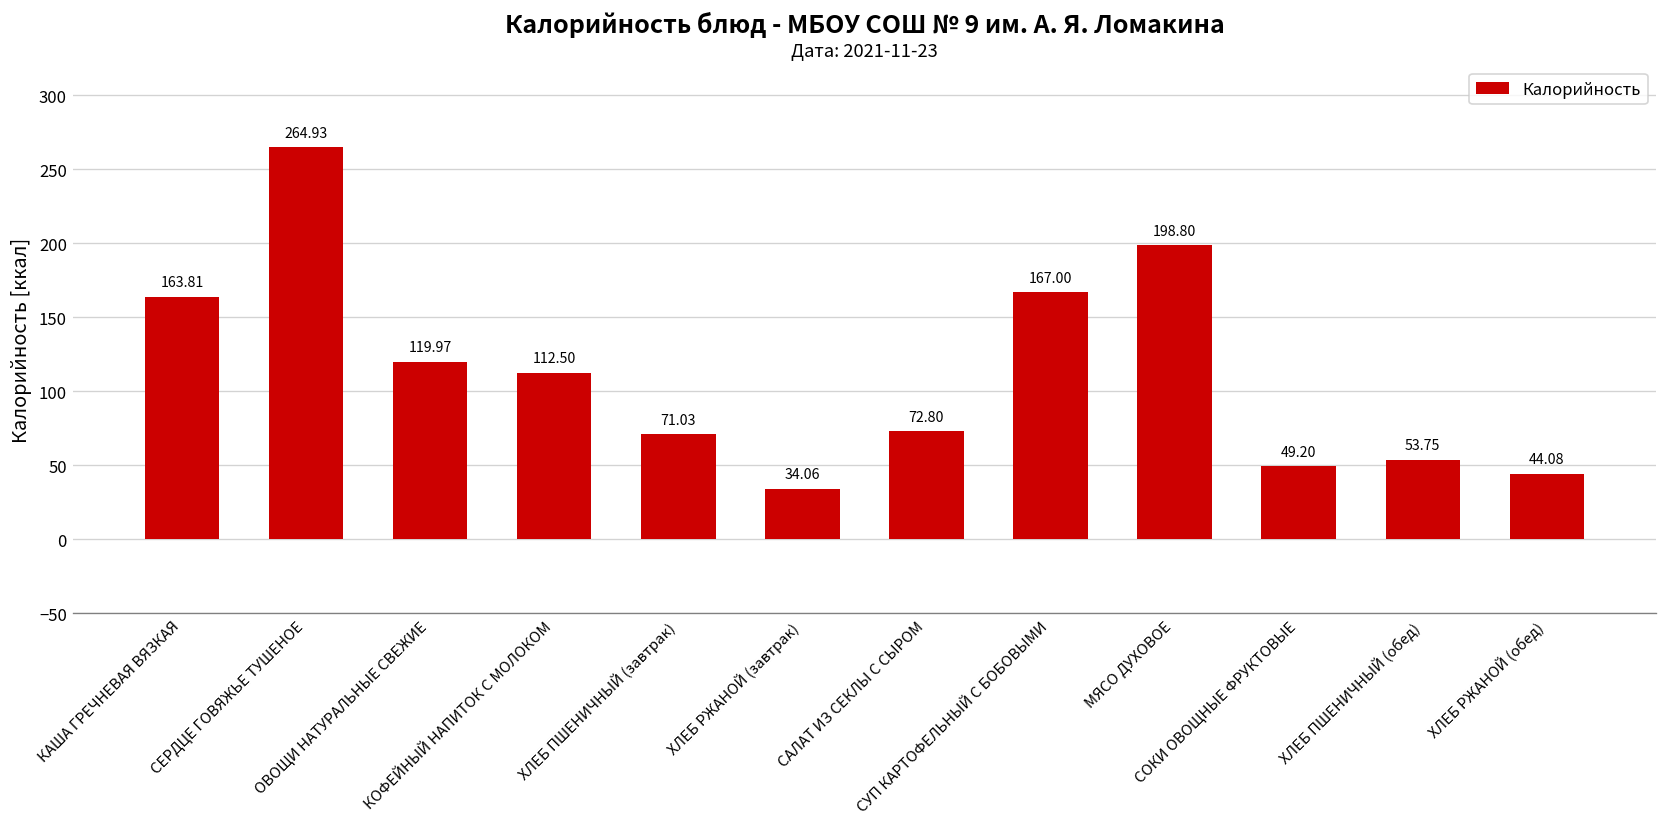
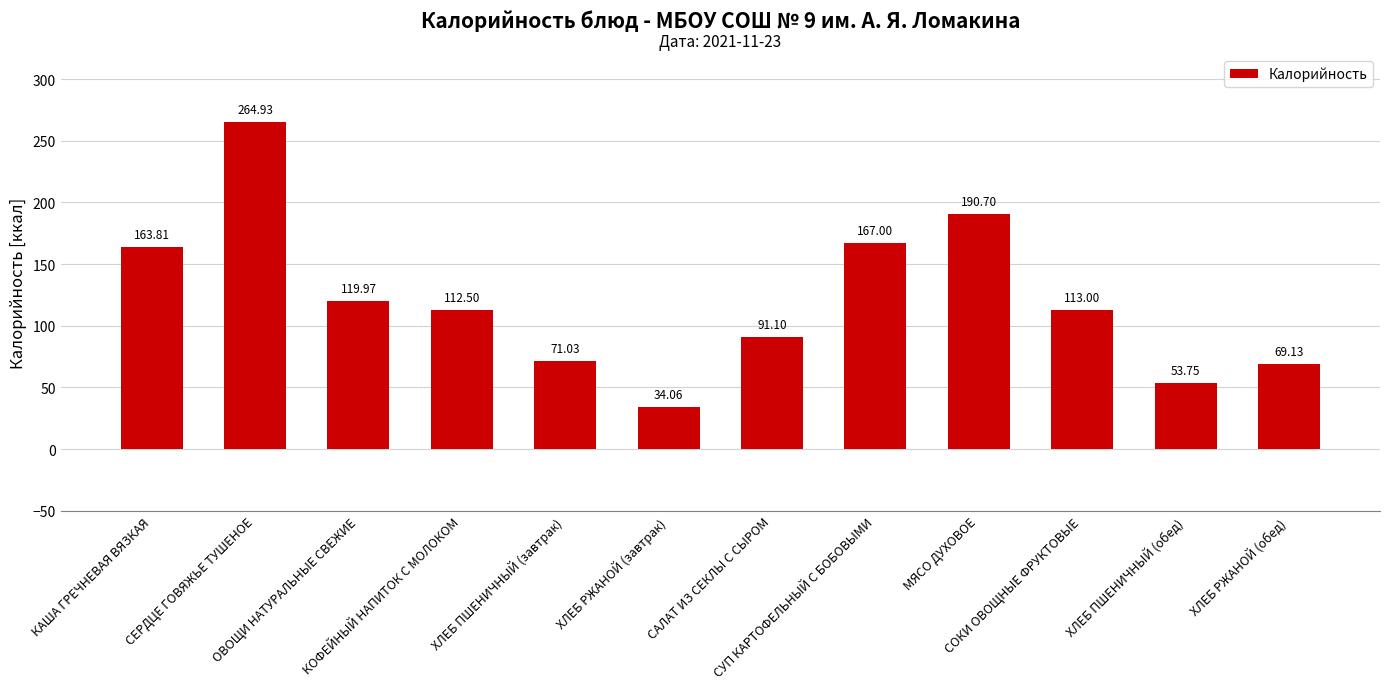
САЛАТ ИЗ СЕКЛЫ С СЫРОМ: 72.80 -> 91.10
МЯСО ДУХОВОЕ: 198.80 -> 190.70
СОКИ ОВОЩНЫЕ ФРУКТОВЫЕ: 49.20 -> 113.00
ХЛЕБ РЖАНОЙ (обед): 44.08 -> 69.13
